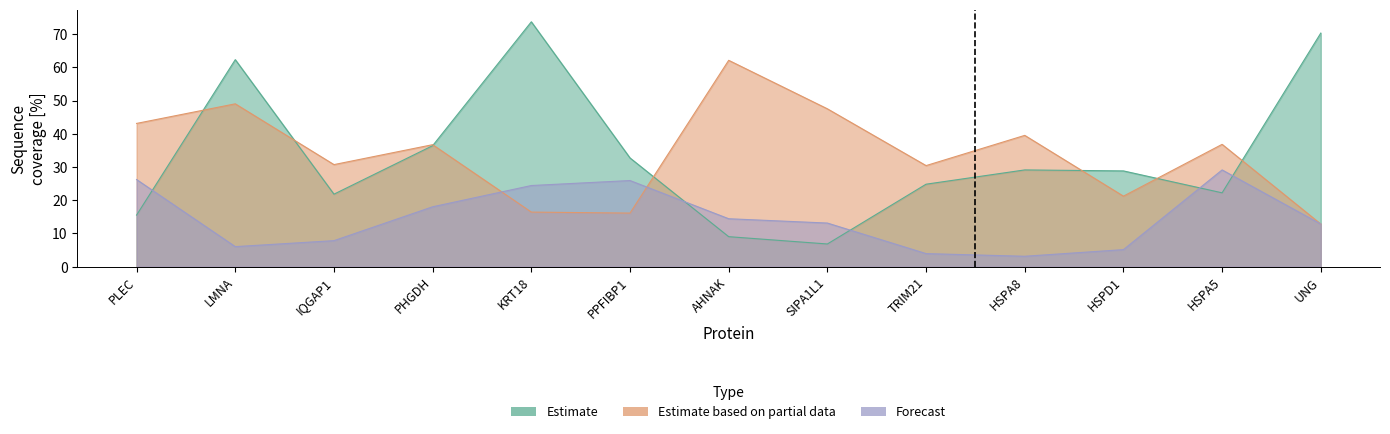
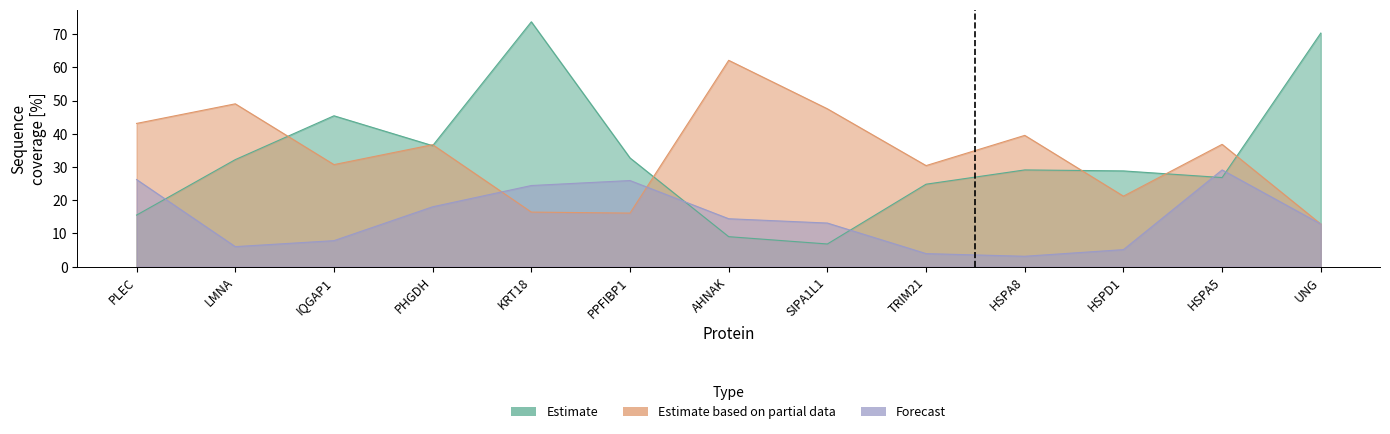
Estimate, LMNA: 62 -> 32
Estimate, IQGAP1: 22 -> 45
Estimate, HSPA5: 22 -> 27
